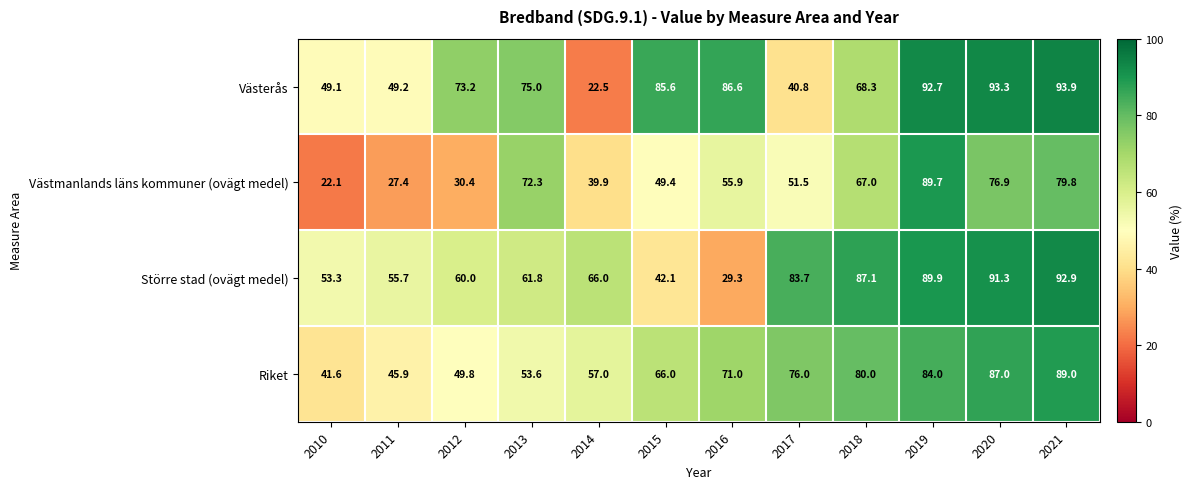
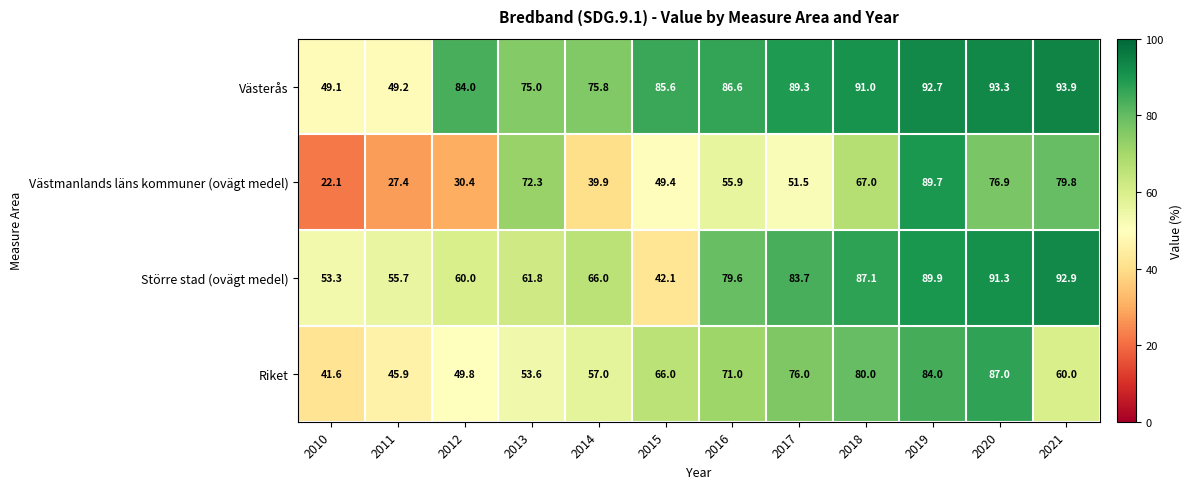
Västerås, 2012: 73.2 -> 84.0
Västerås, 2014: 22.5 -> 75.8
Västerås, 2017: 40.8 -> 89.3
Västerås, 2018: 68.3 -> 91.0
Större stad (ovägt medel), 2016: 29.3 -> 79.6
Riket, 2021: 89.0 -> 60.0
